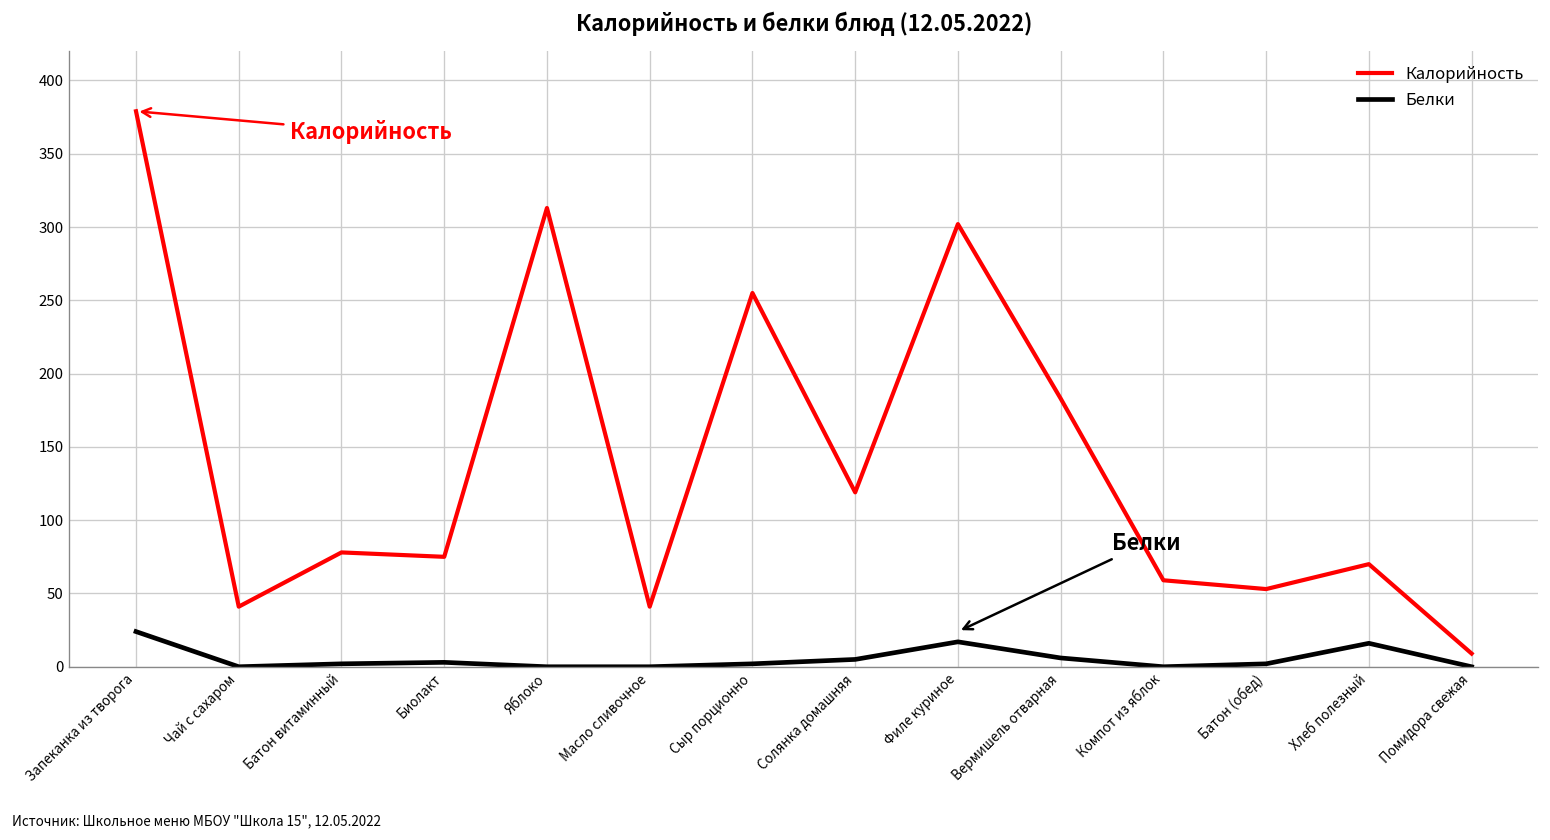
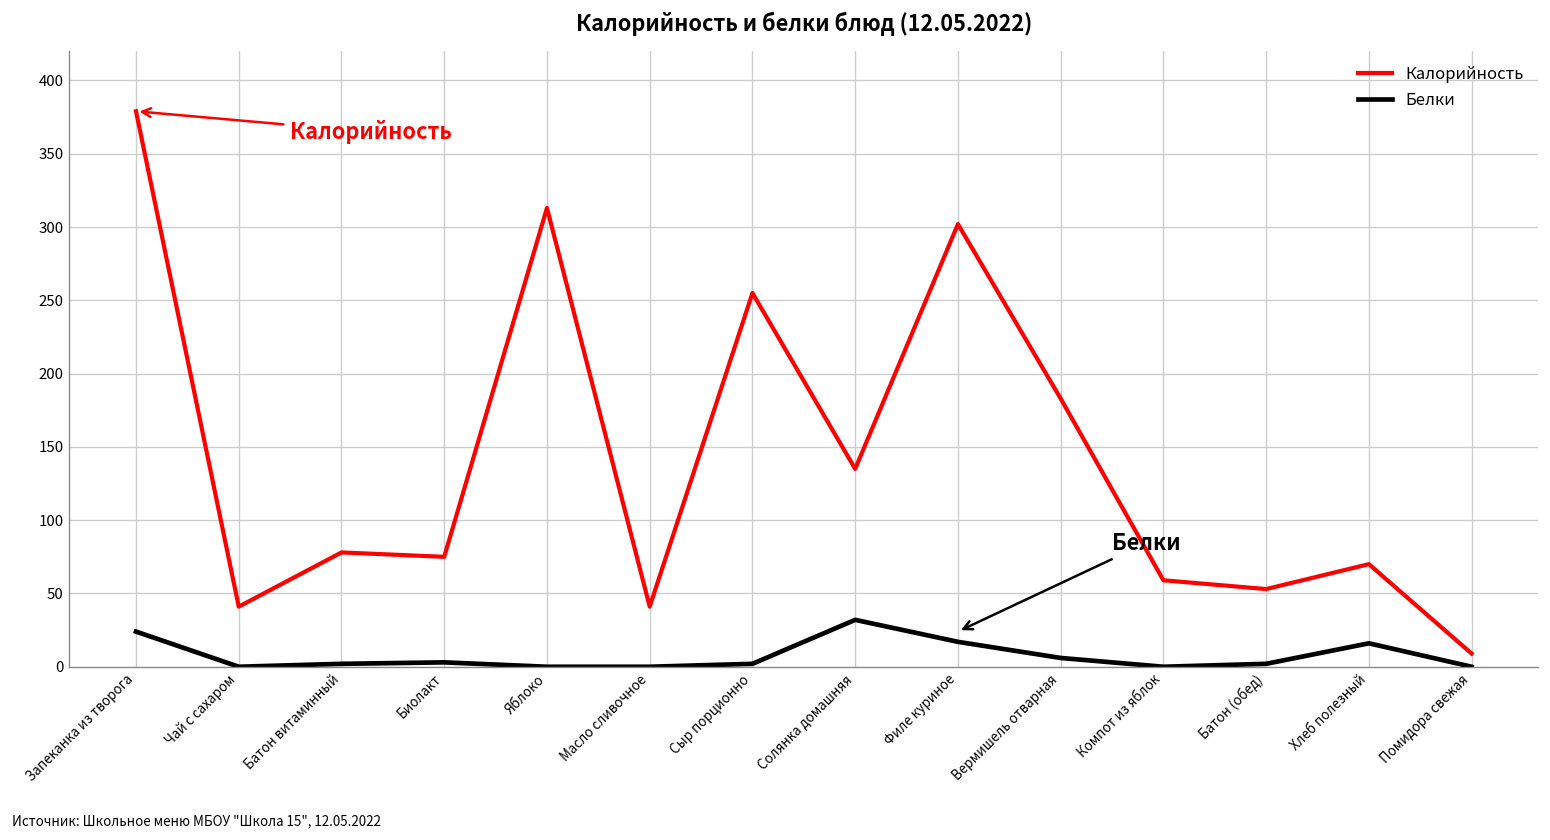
Калорийность, Солянка домашняя: 119 -> 135
Белки, Солянка домашняя: 5 -> 32
